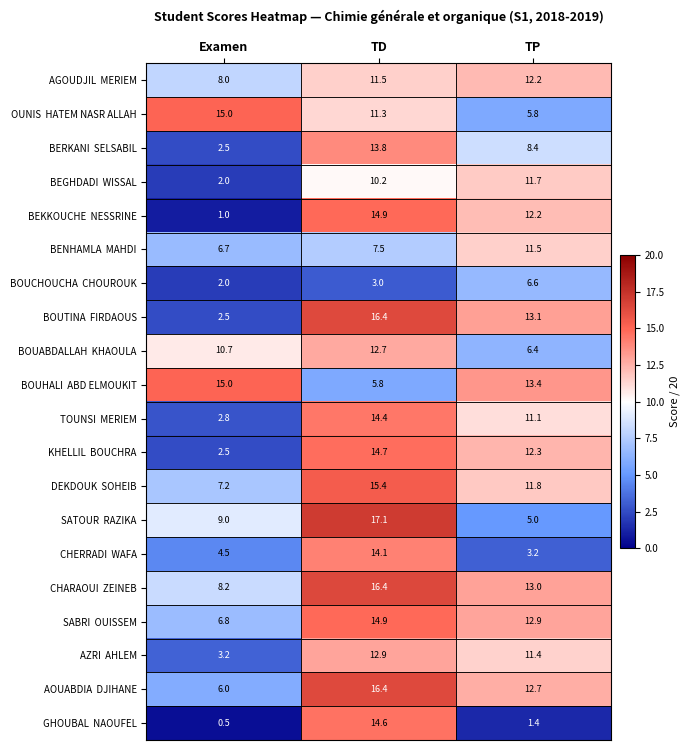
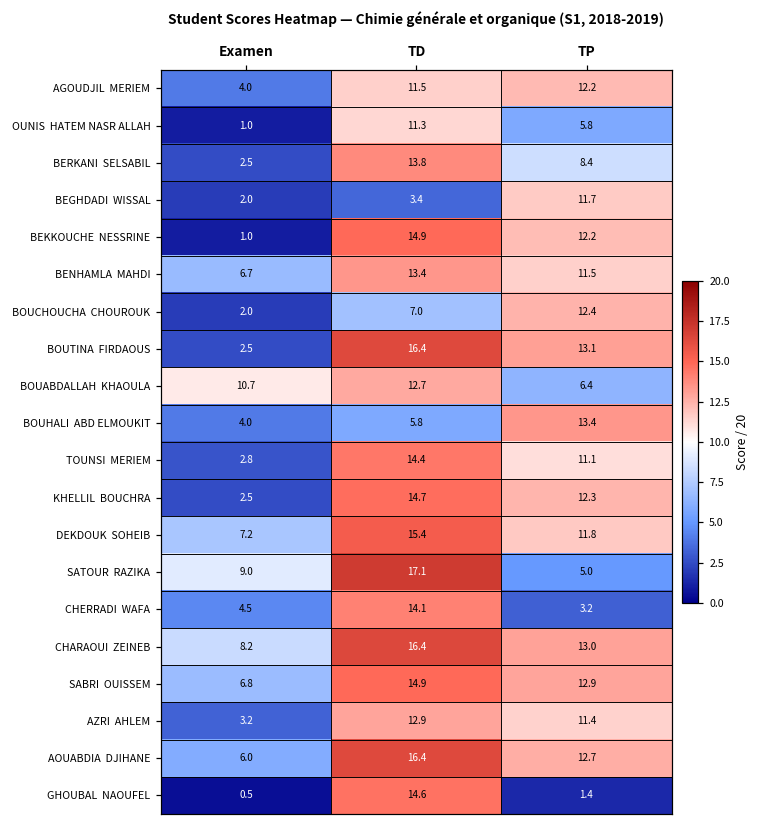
AGOUDJIL MERIEM, Examen: 8.0 -> 4.0
OUNIS HATEM NASR ALLAH, Examen: 15.0 -> 1.0
BEGHDADI WISSAL, TD: 10.2 -> 3.4
BENHAMLA MAHDI, TD: 7.5 -> 13.4
BOUCHOUCHA CHOUROUK, TD: 3.0 -> 7.0
BOUCHOUCHA CHOUROUK, TP: 6.6 -> 12.4
BOUHALI ABD ELMOUKIT, Examen: 15.0 -> 4.0
